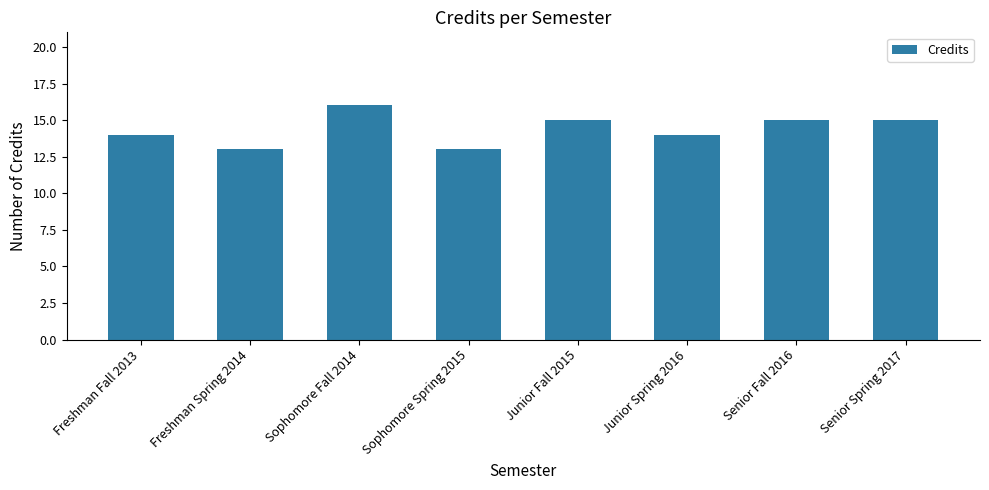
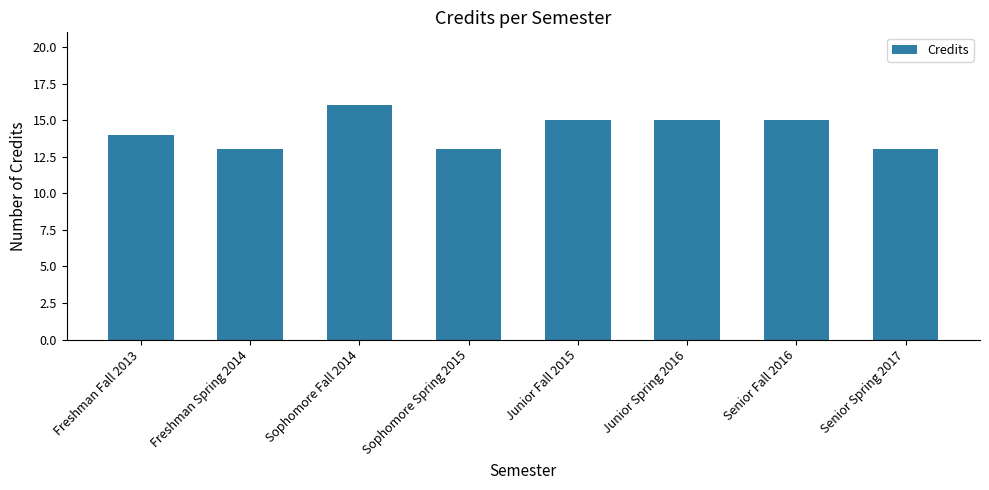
Junior Spring 2016: 14 -> 15
Senior Spring 2017: 15 -> 13
